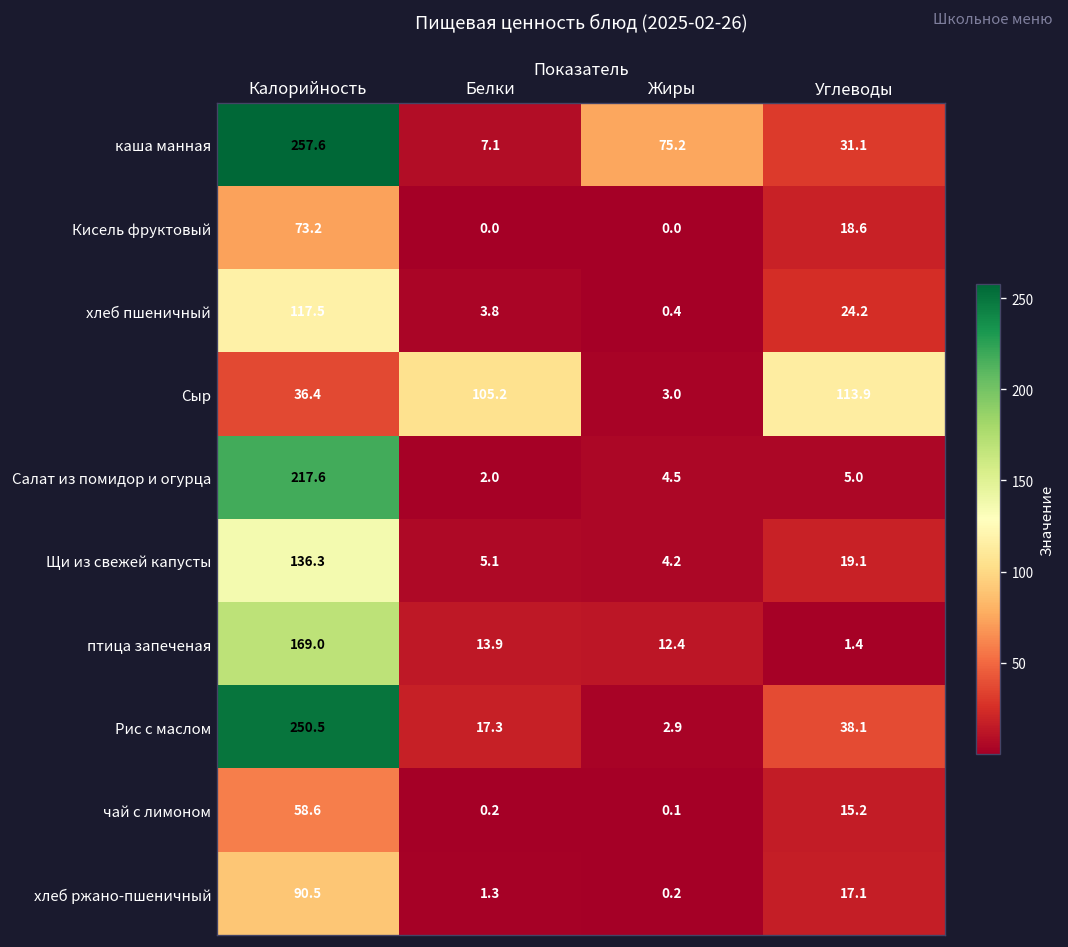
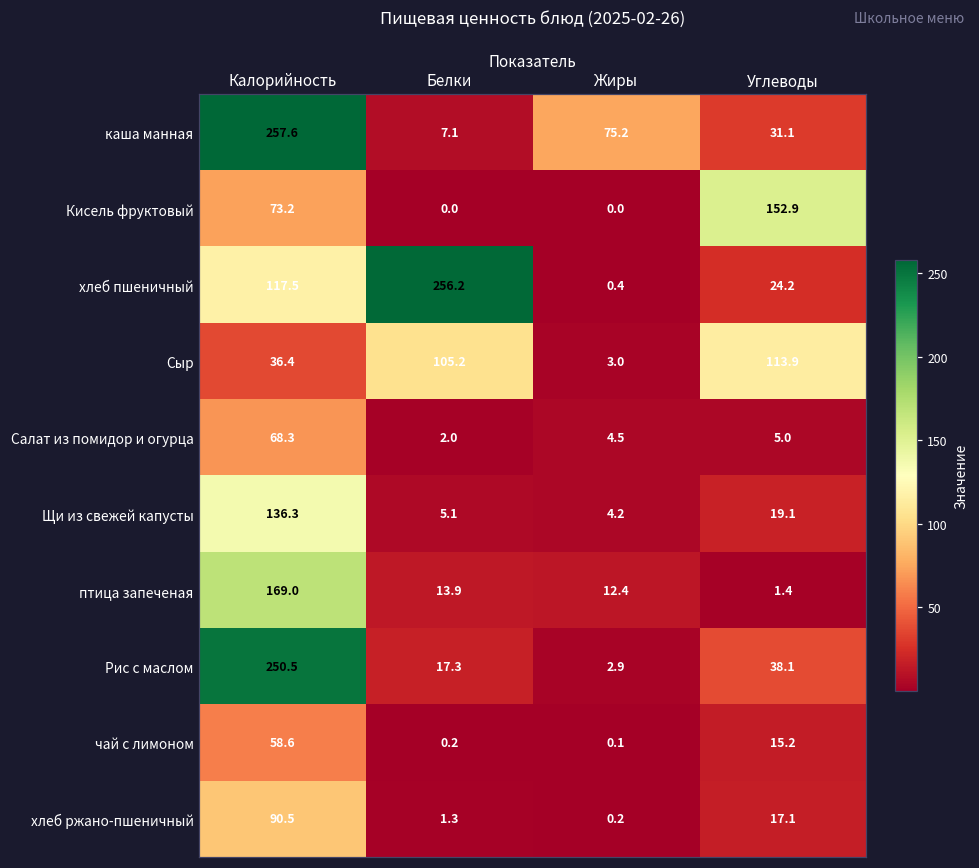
Кисель фруктовый, Углеводы: 18.6 -> 152.9
хлеб пшеничный, Белки: 3.8 -> 256.2
Салат из помидор и огурца, Калорийность: 217.6 -> 68.3
